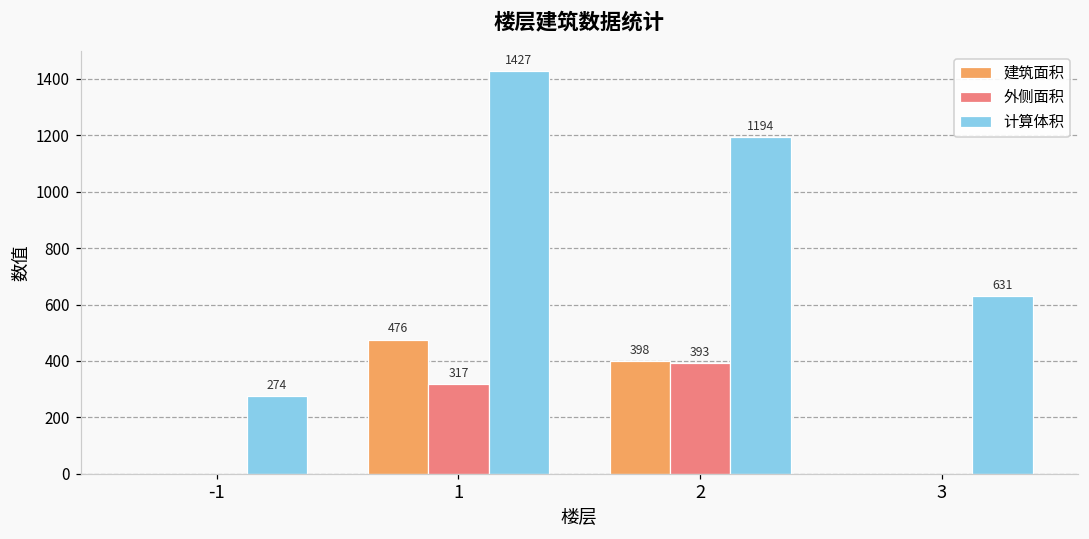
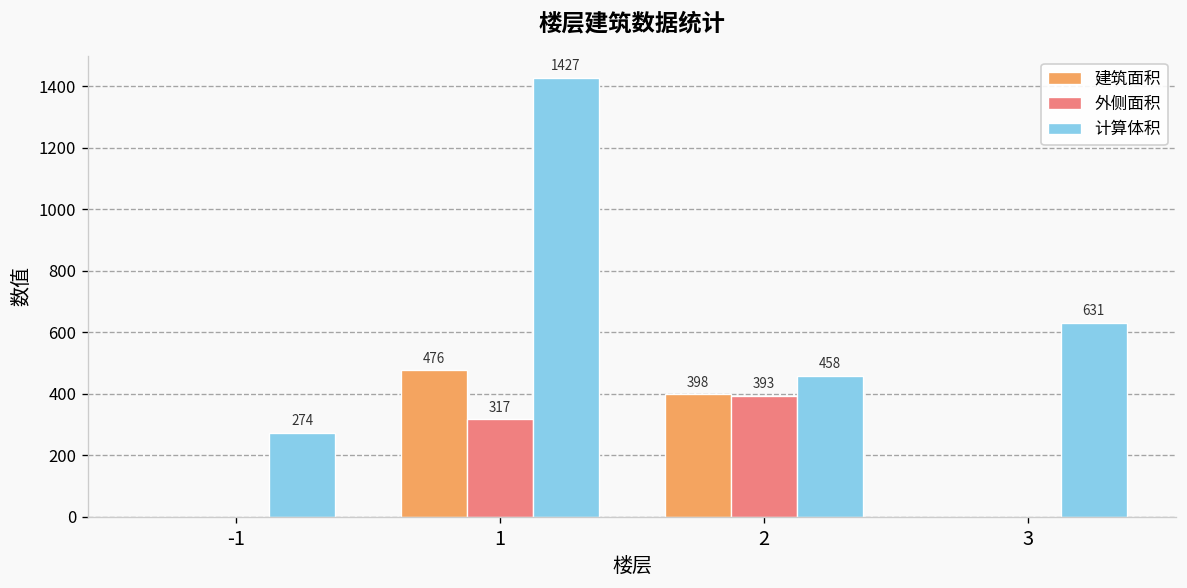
计算体积, 2: 1194 -> 458
